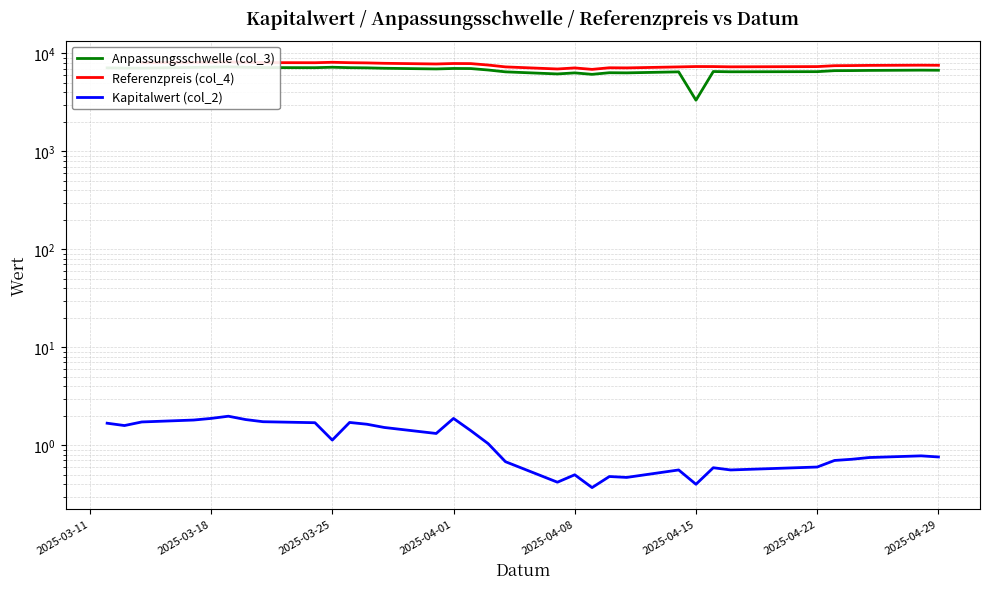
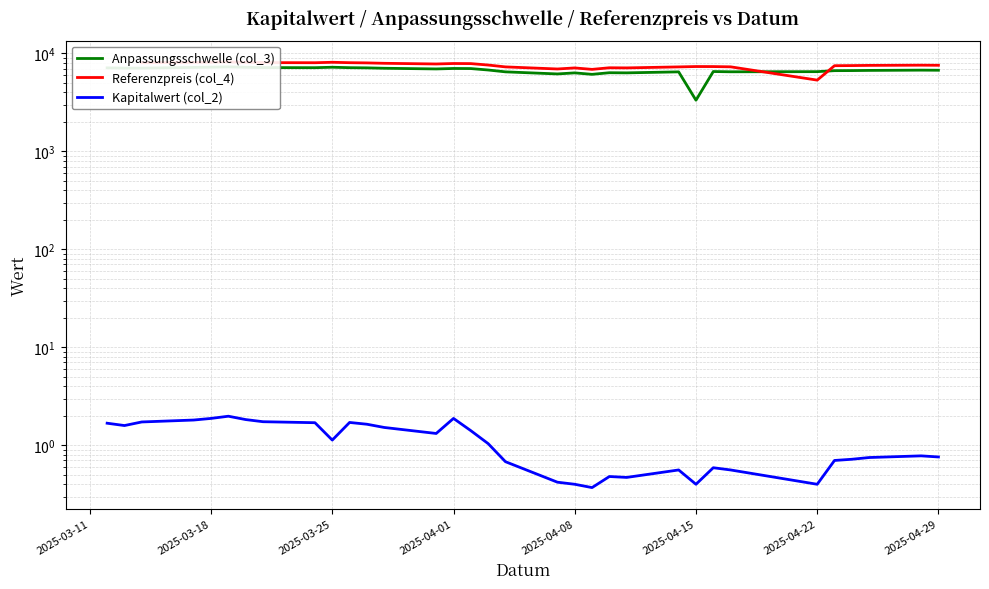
Kapitalwert (col_2), 2025-04-08: 0.5 -> 0.4
Referenzpreis (col_4), 2025-04-22: 7000 -> 5000
Kapitalwert (col_2), 2025-04-22: 0.6 -> 0.4
